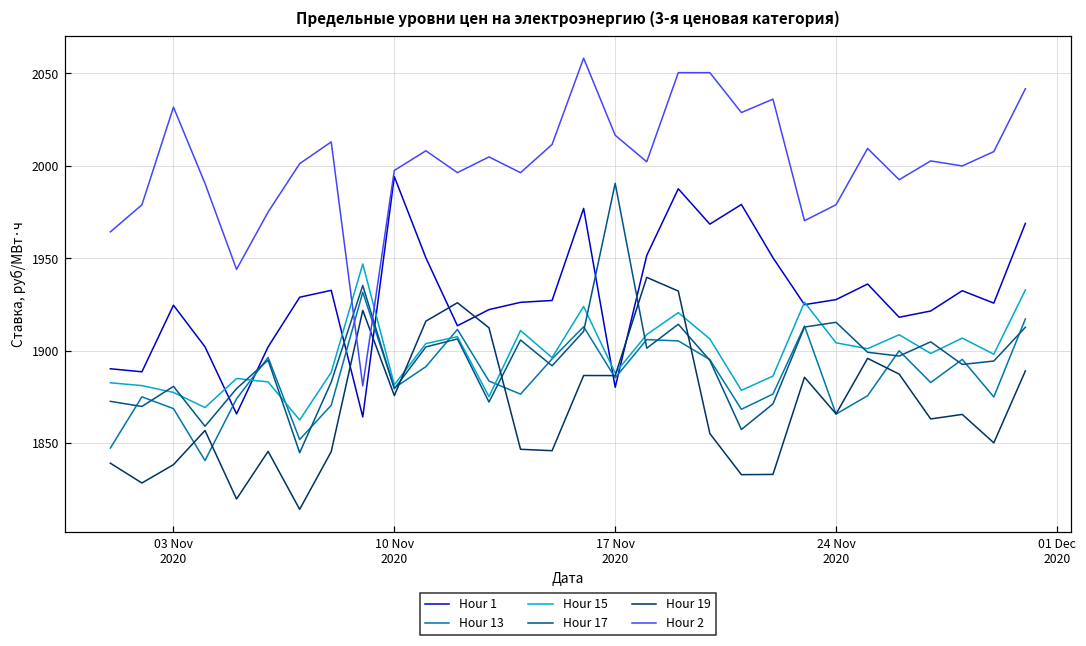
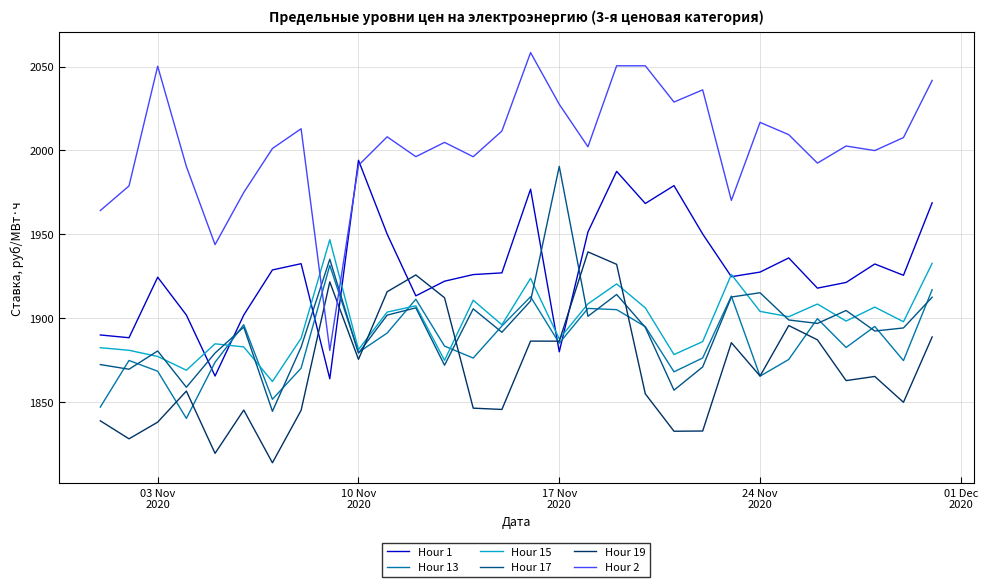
Hour 2, 03 Nov 2020: 2032 -> 2050
Hour 2, 10 Nov 2020: 1998 -> 1991
Hour 2, 17 Nov 2020: 2017 -> 2028
Hour 2, 24 Nov 2020: 1979 -> 2017
